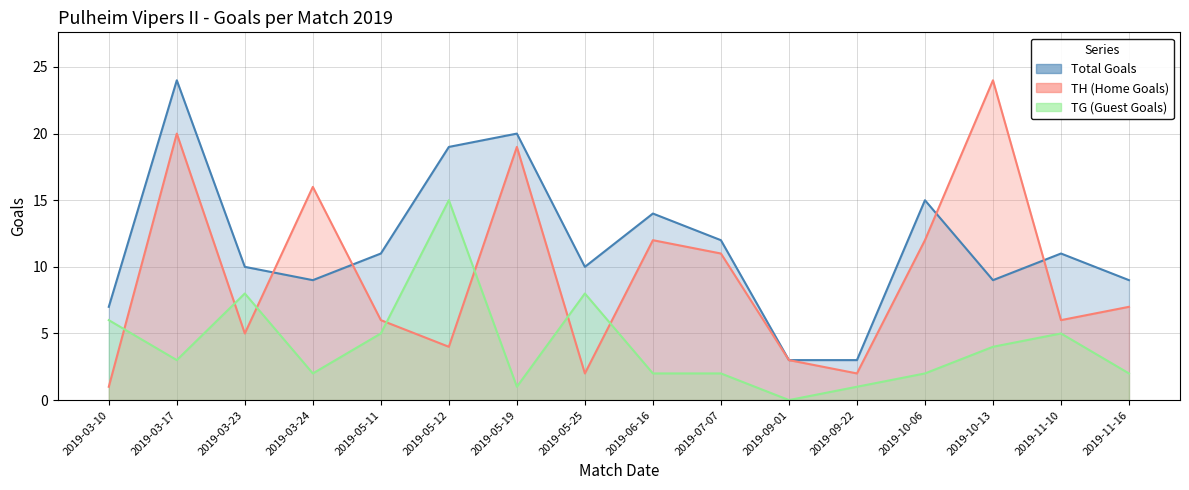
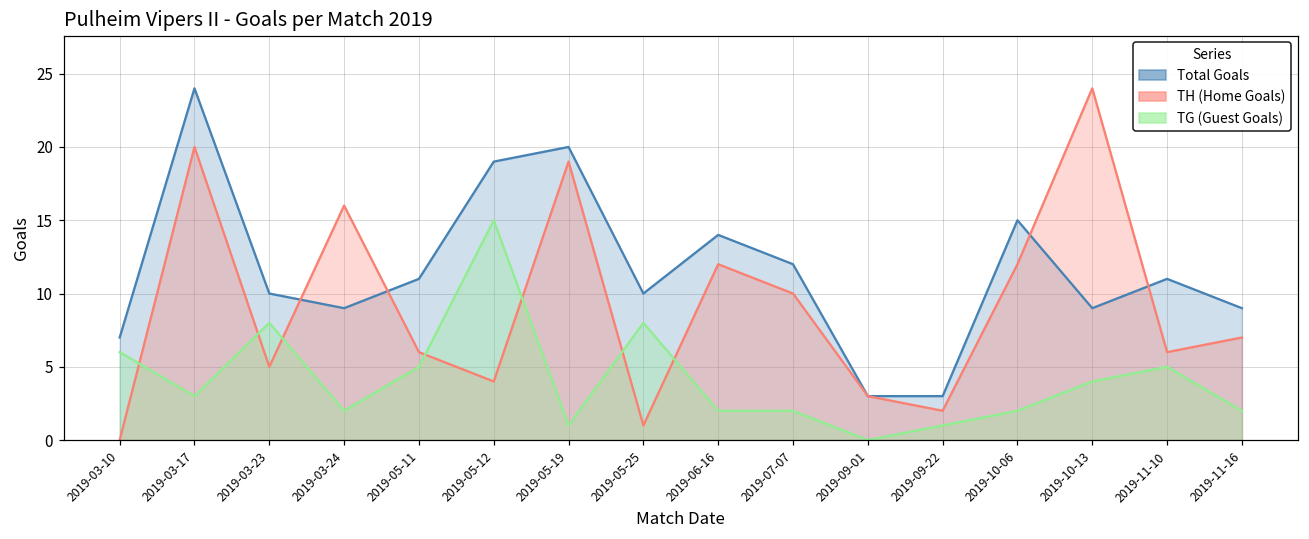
TH (Home Goals), 2019-03-10: 1 -> 0
TH (Home Goals), 2019-05-25: 2 -> 1
TH (Home Goals), 2019-07-07: 11 -> 10
